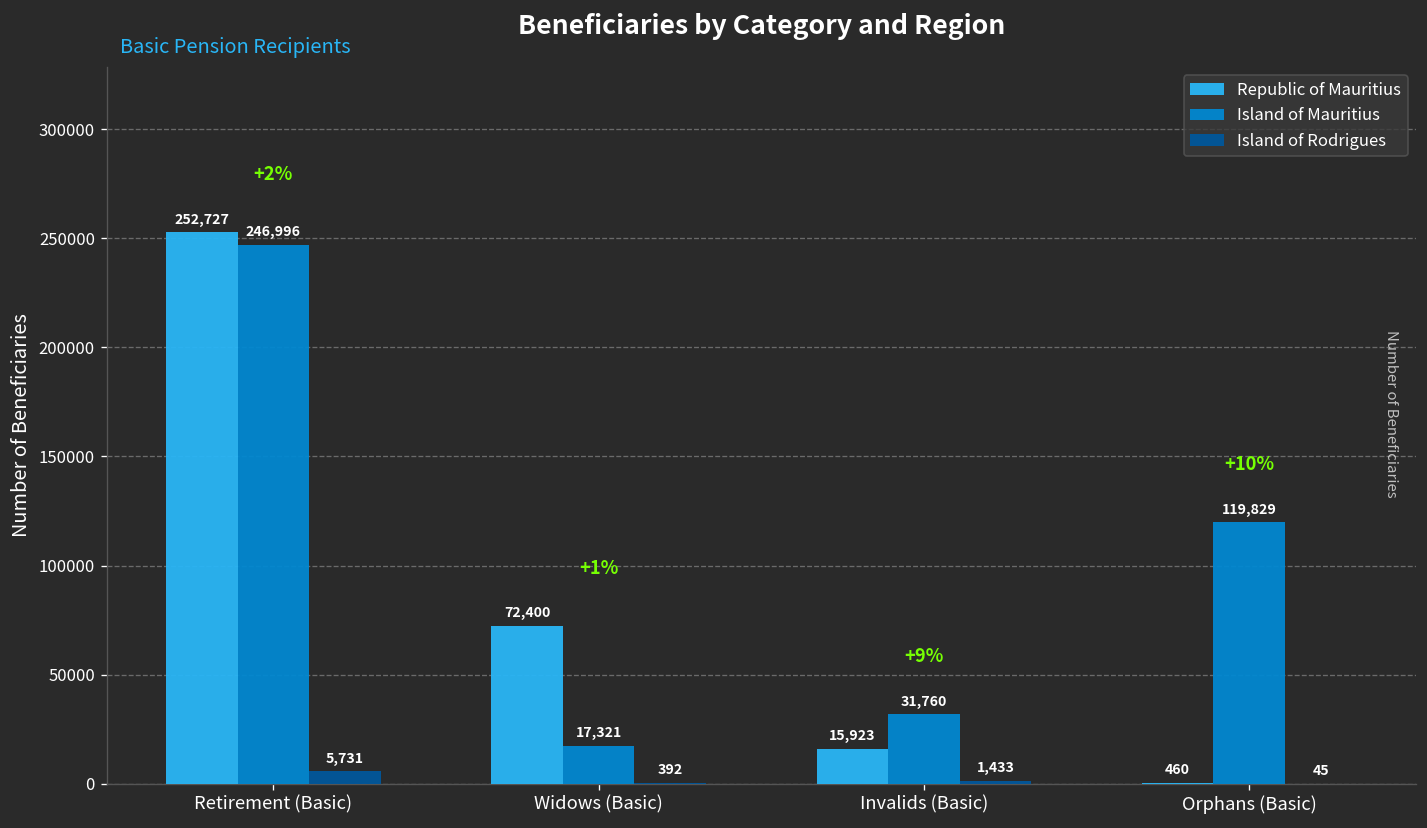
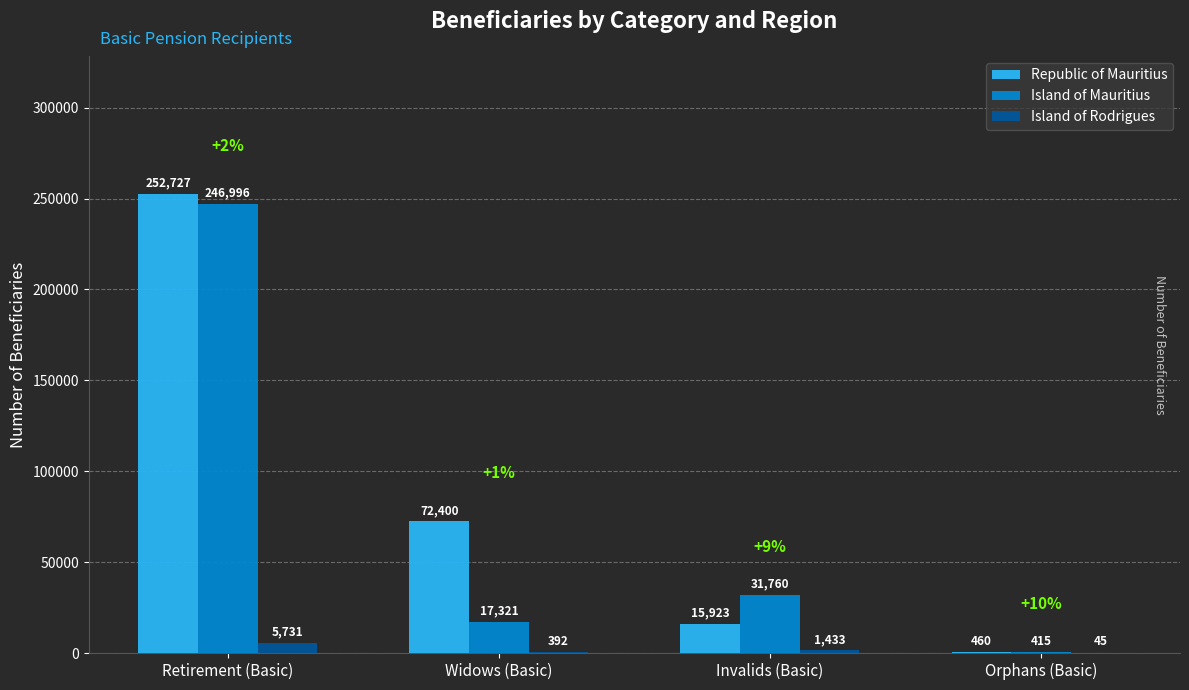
Island of Mauritius, Orphans (Basic): 119,829 -> 415
